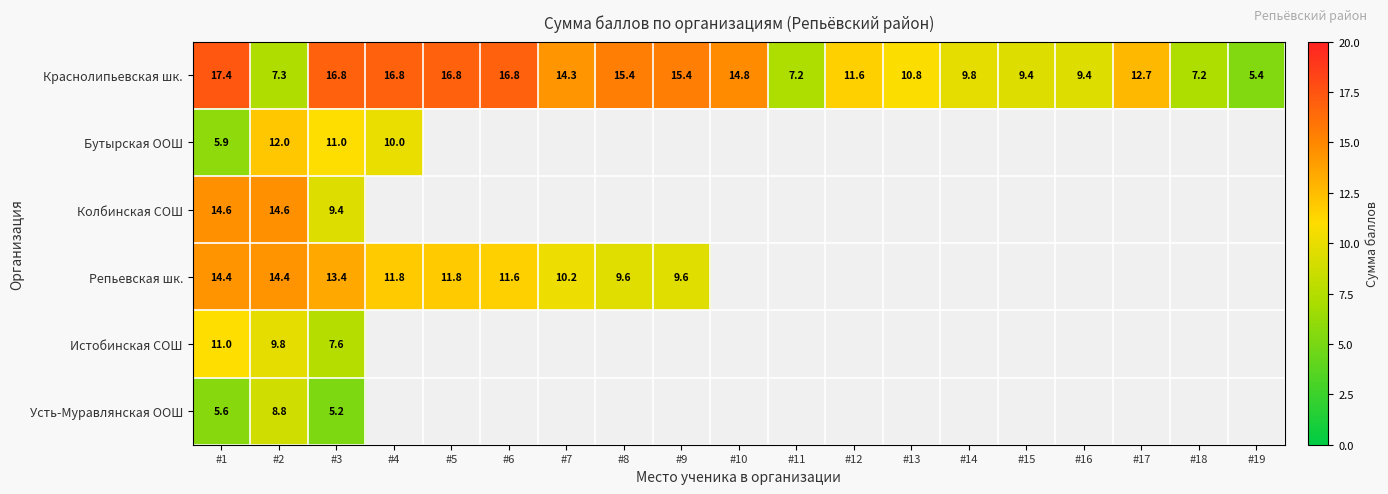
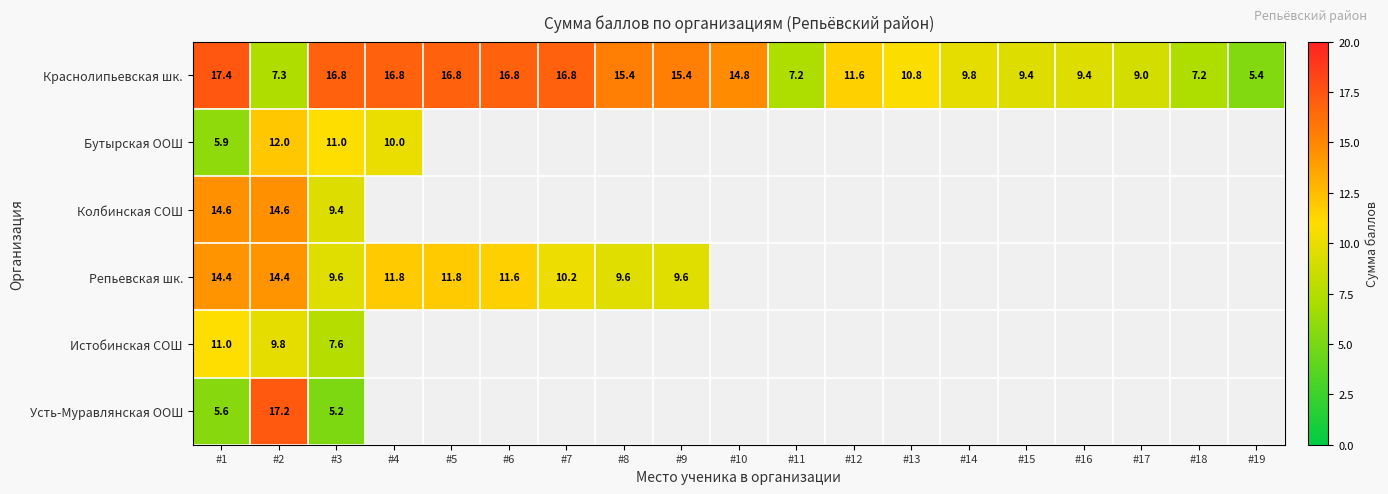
Краснолипьевская шк., #7: 14.3 -> 16.8
Краснолипьевская шк., #17: 12.7 -> 9.0
Репьевская шк., #3: 13.4 -> 9.6
Усть-Муравлянская ООШ, #2: 8.8 -> 17.2
